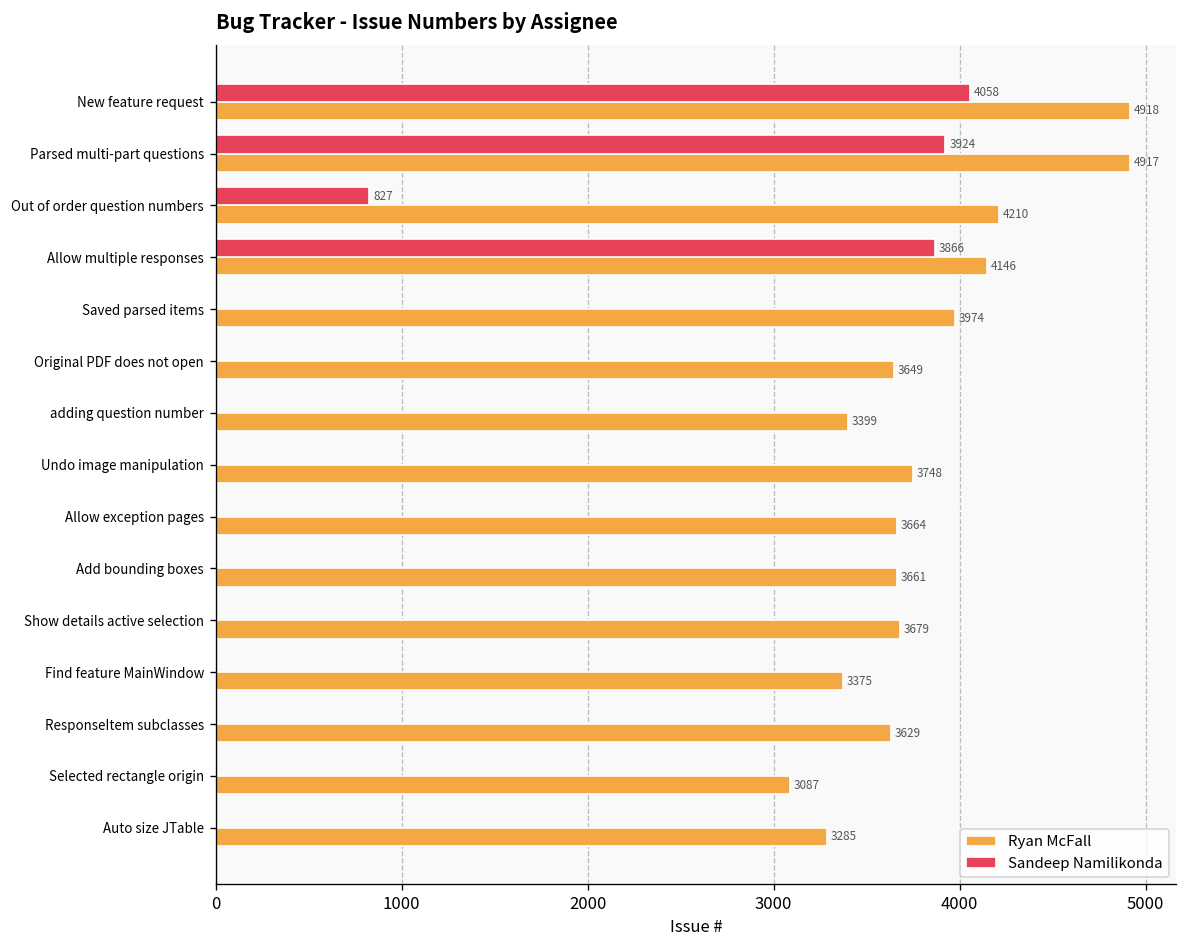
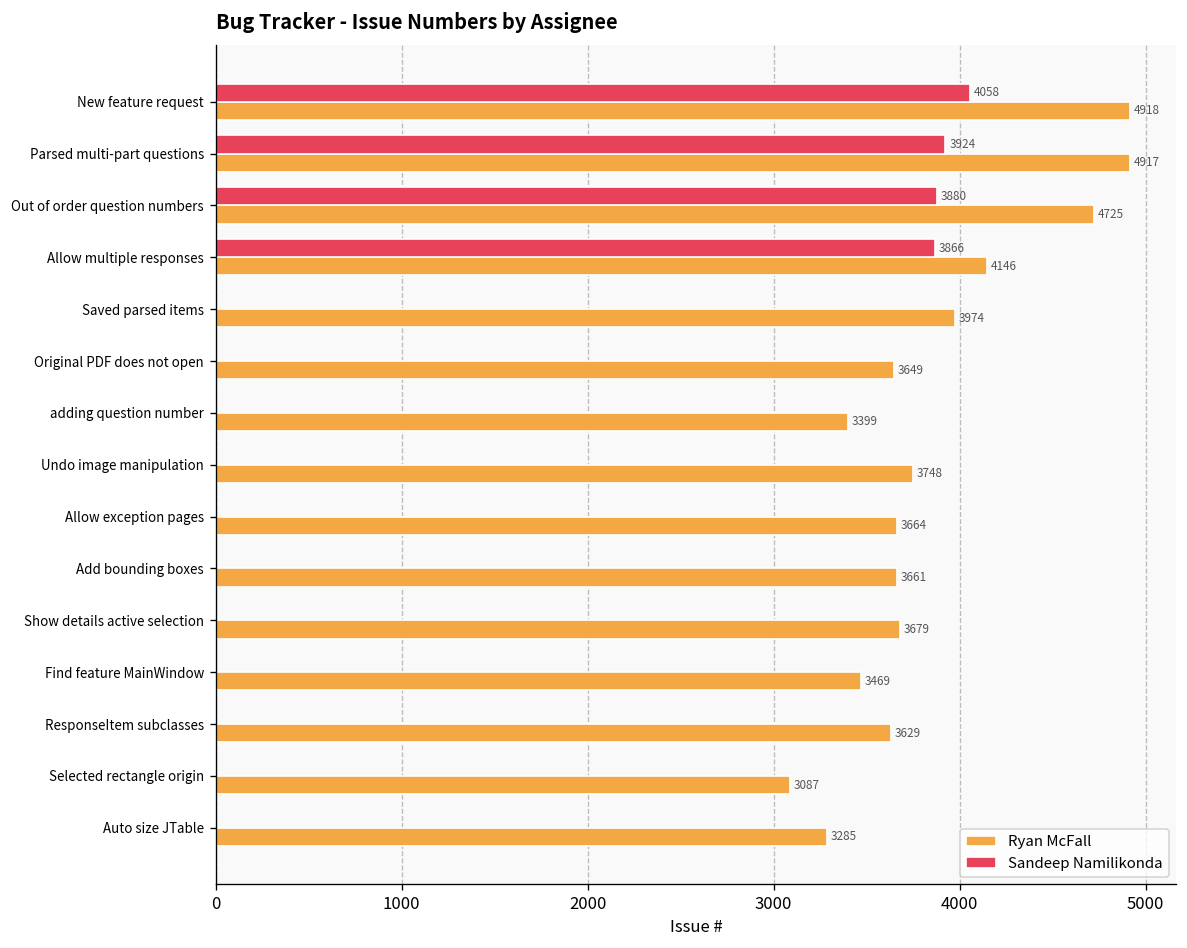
Sandeep Namilikonda, Out of order question numbers: 827 -> 3880
Ryan McFall, Out of order question numbers: 4210 -> 4725
Ryan McFall, Find feature MainWindow: 3375 -> 3469
